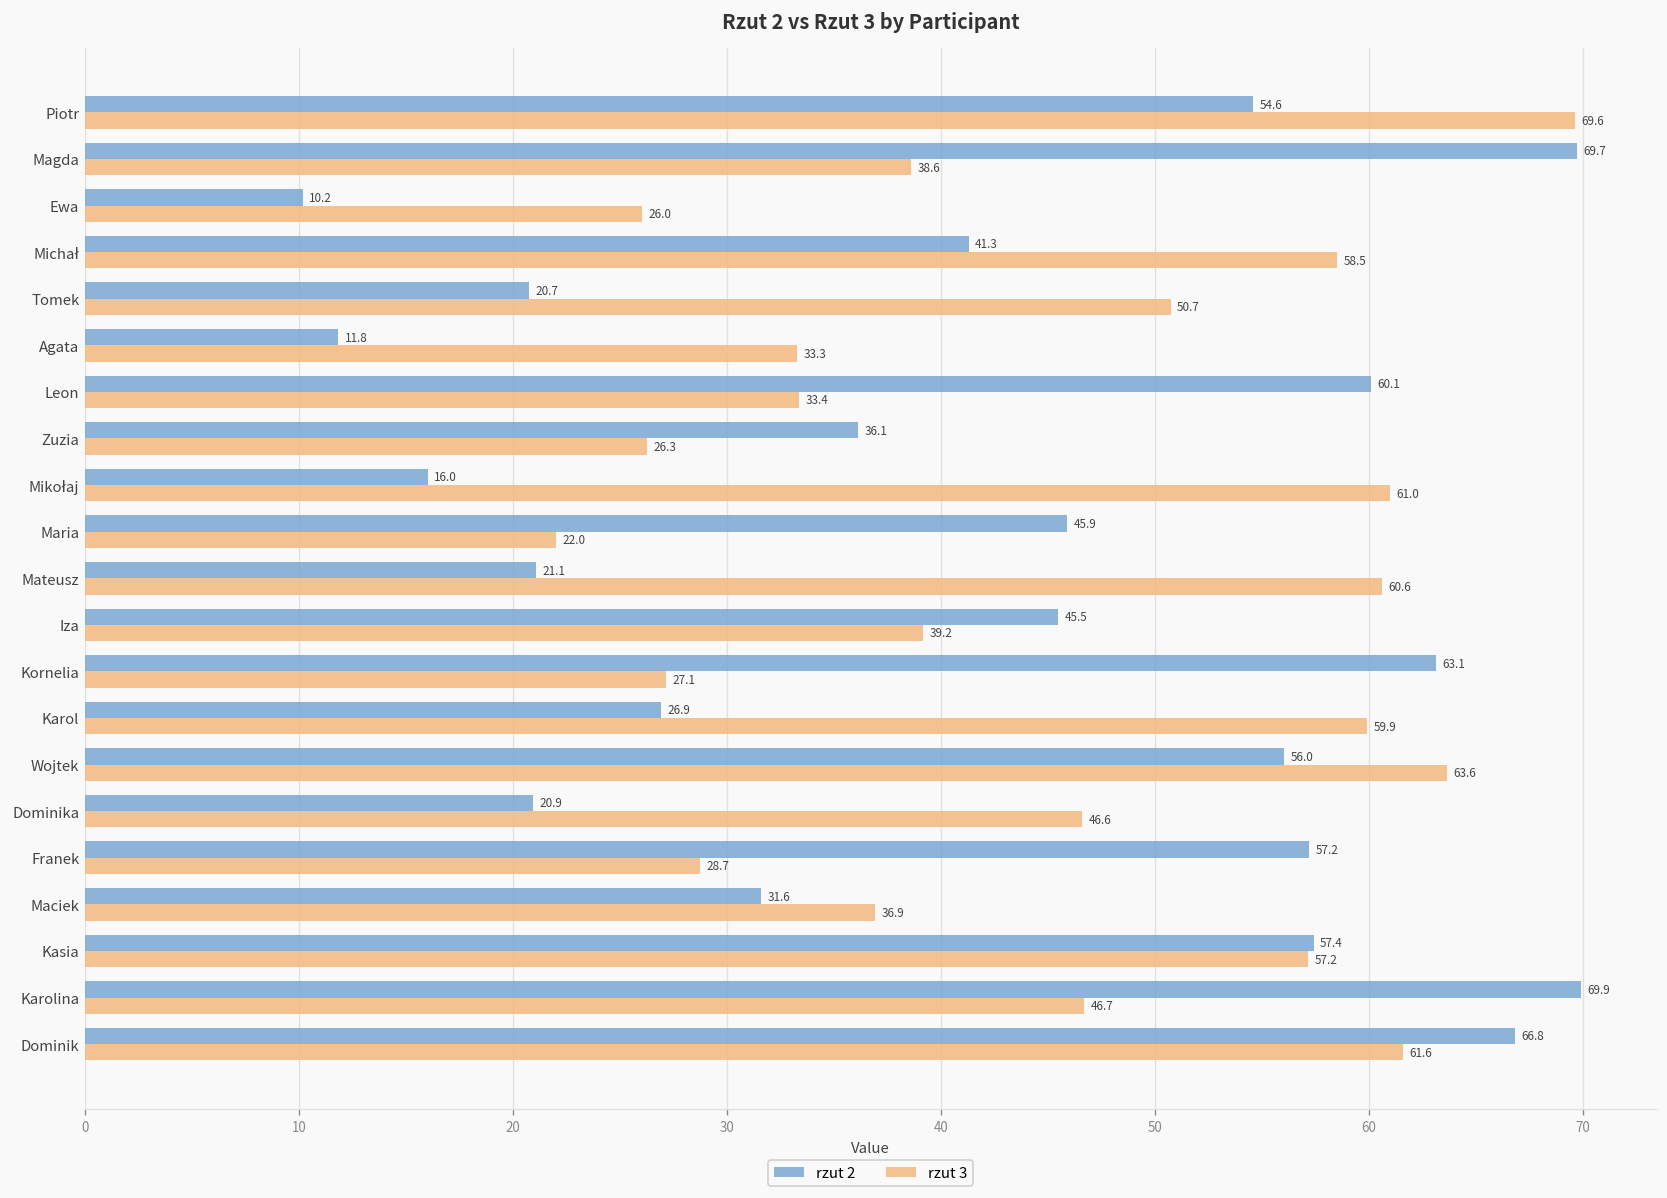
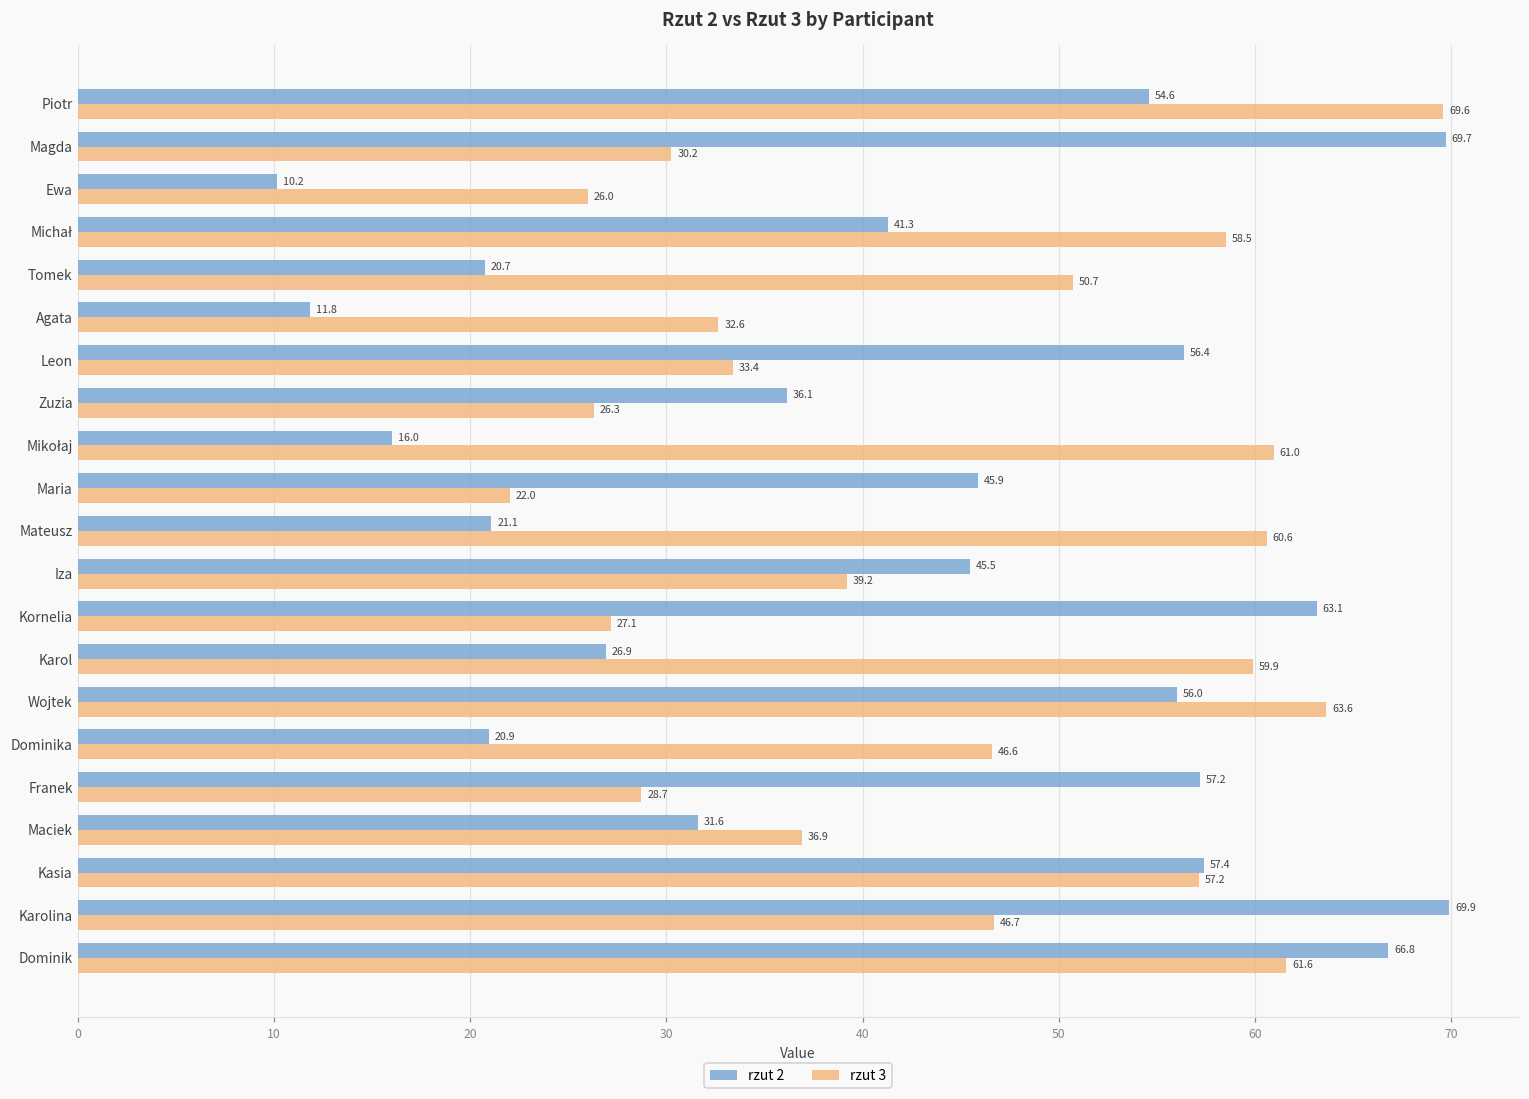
rzut 3, Magda: 38.6 -> 30.2
rzut 3, Agata: 33.3 -> 32.6
rzut 2, Leon: 60.1 -> 56.4
